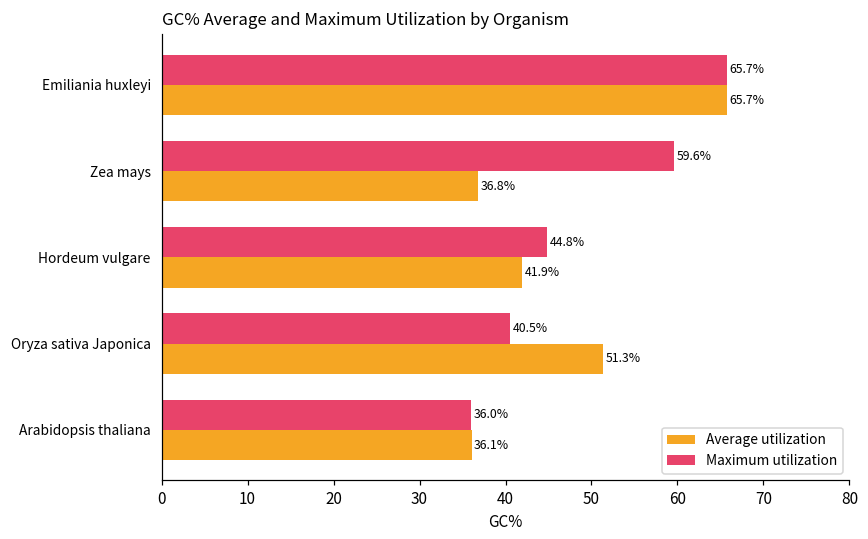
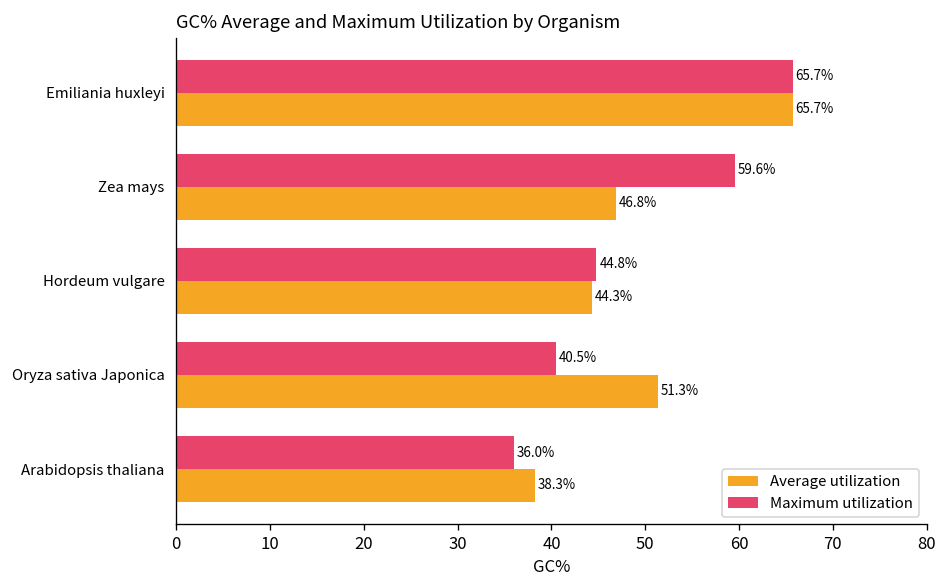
Average utilization, Zea mays: 36.8% -> 46.8%
Average utilization, Hordeum vulgare: 41.9% -> 44.3%
Average utilization, Arabidopsis thaliana: 36.1% -> 38.3%
